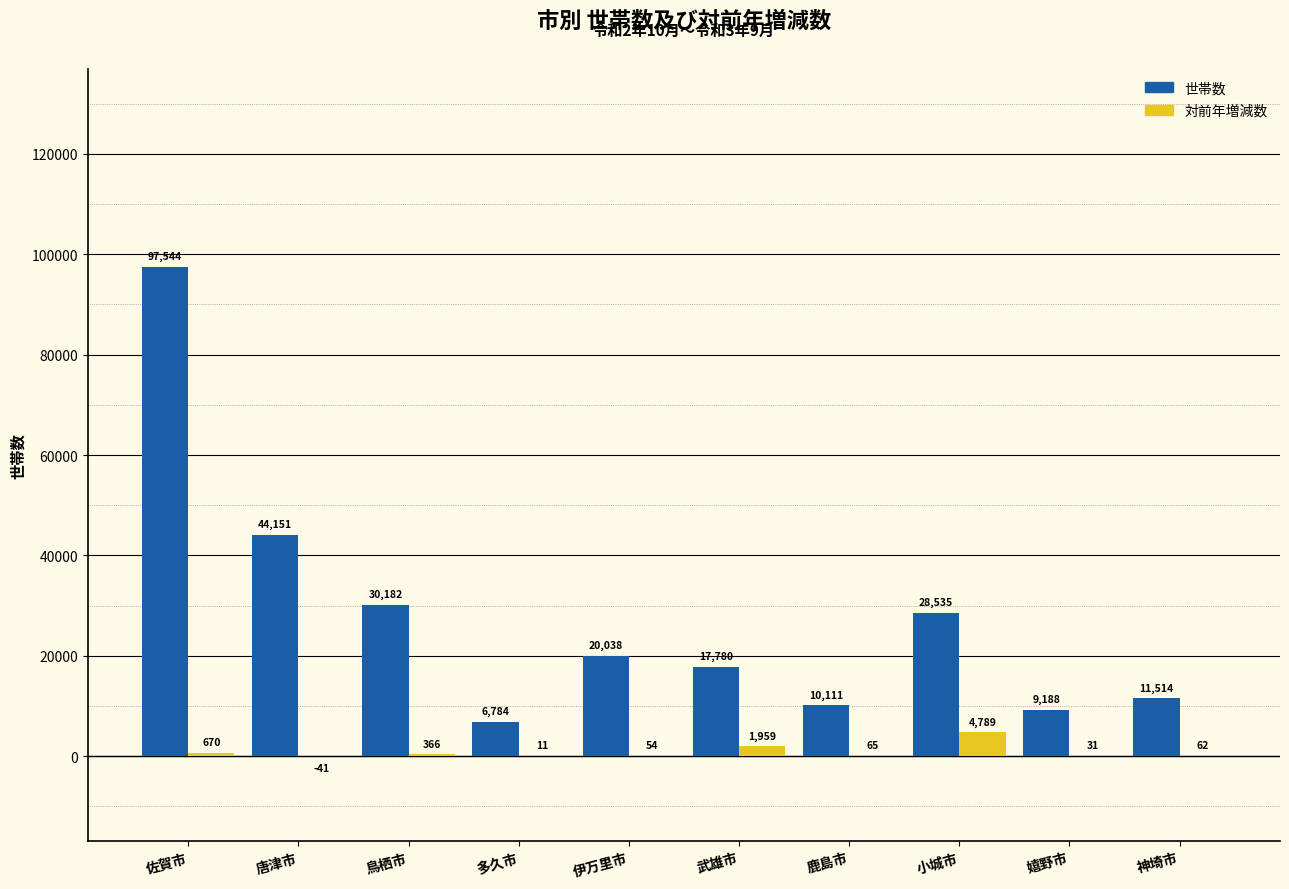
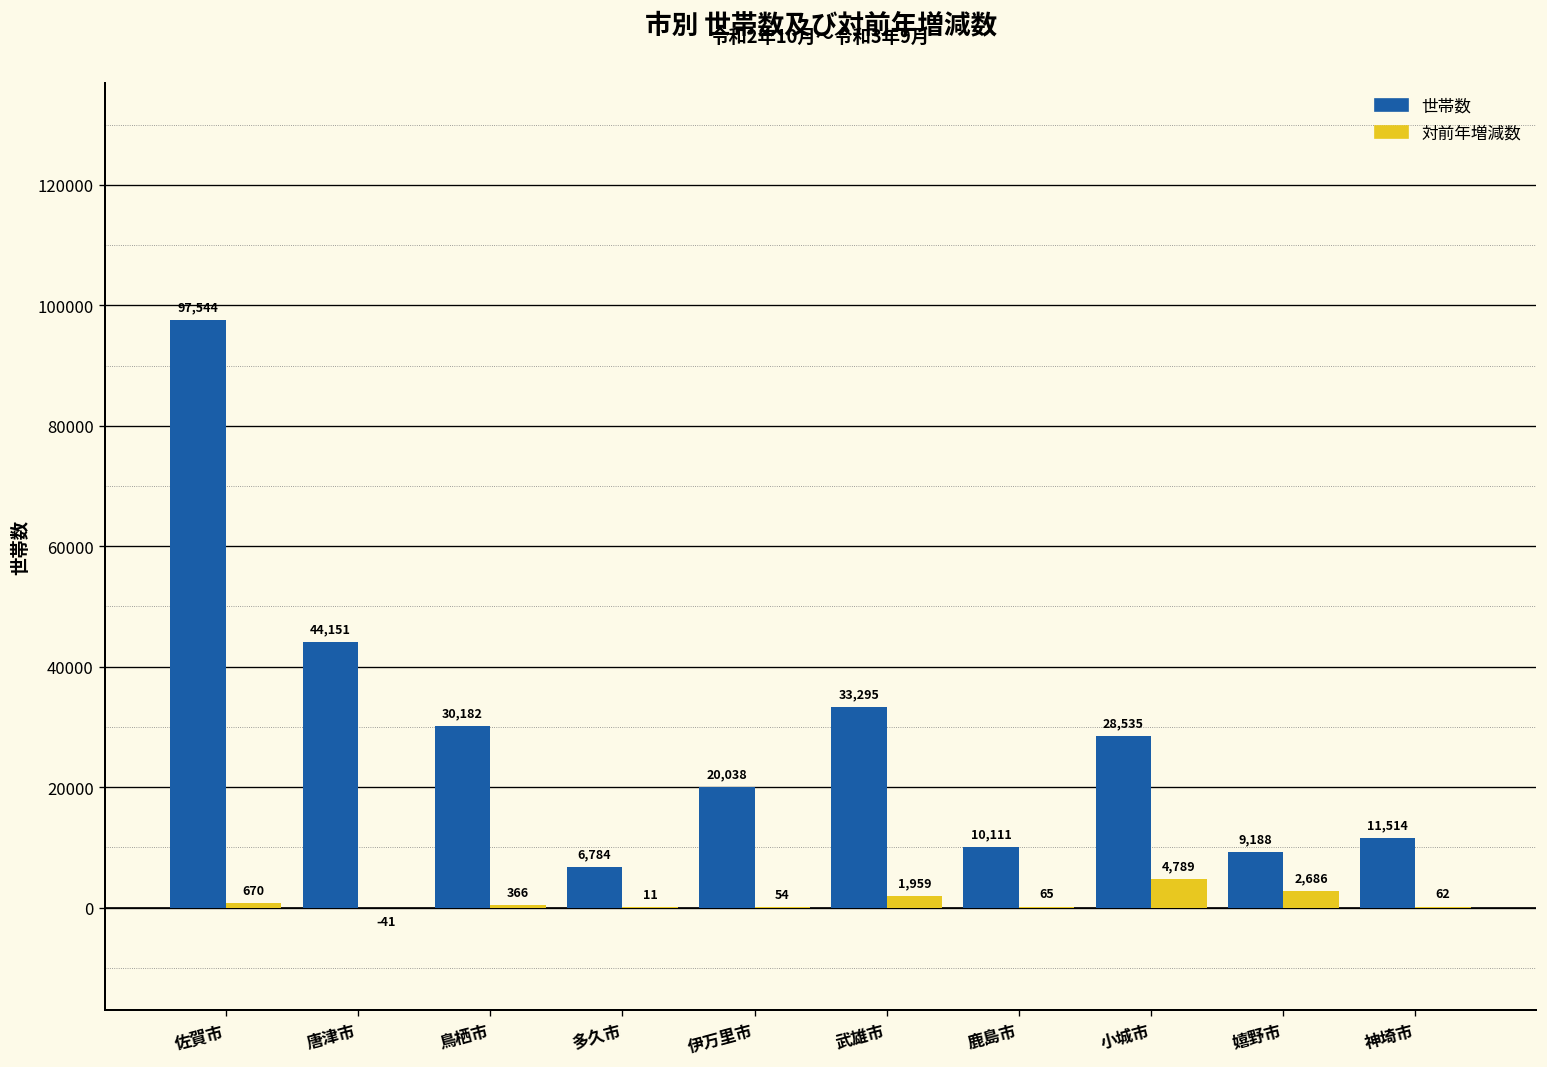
世帯数, 武雄市: 17,780 -> 33,295
対前年増減数, 嬉野市: 31 -> 2,686
